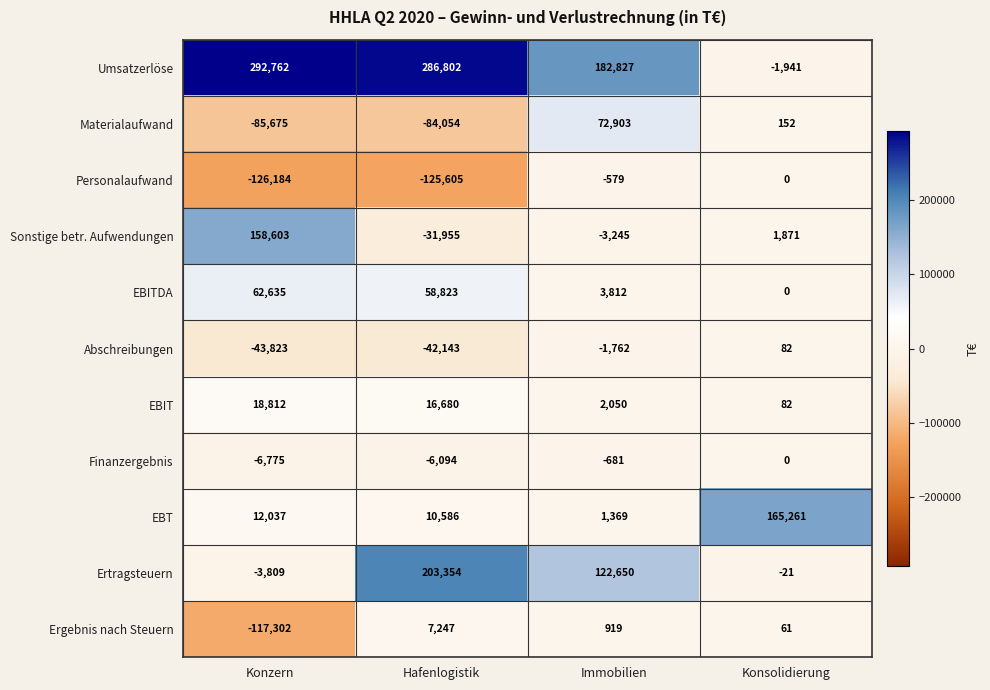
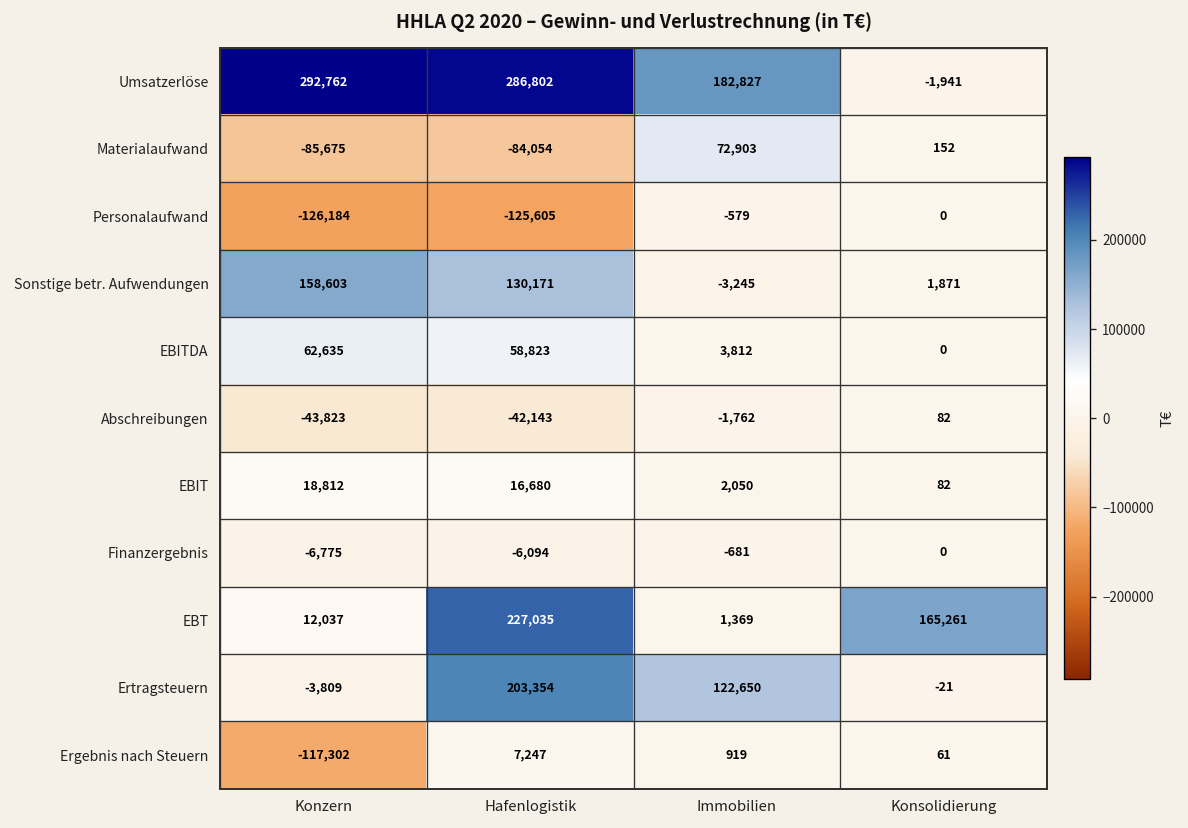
Sonstige betr. Aufwendungen, Hafenlogistik: -31,955 -> 130,171
EBT, Hafenlogistik: 10,586 -> 227,035
